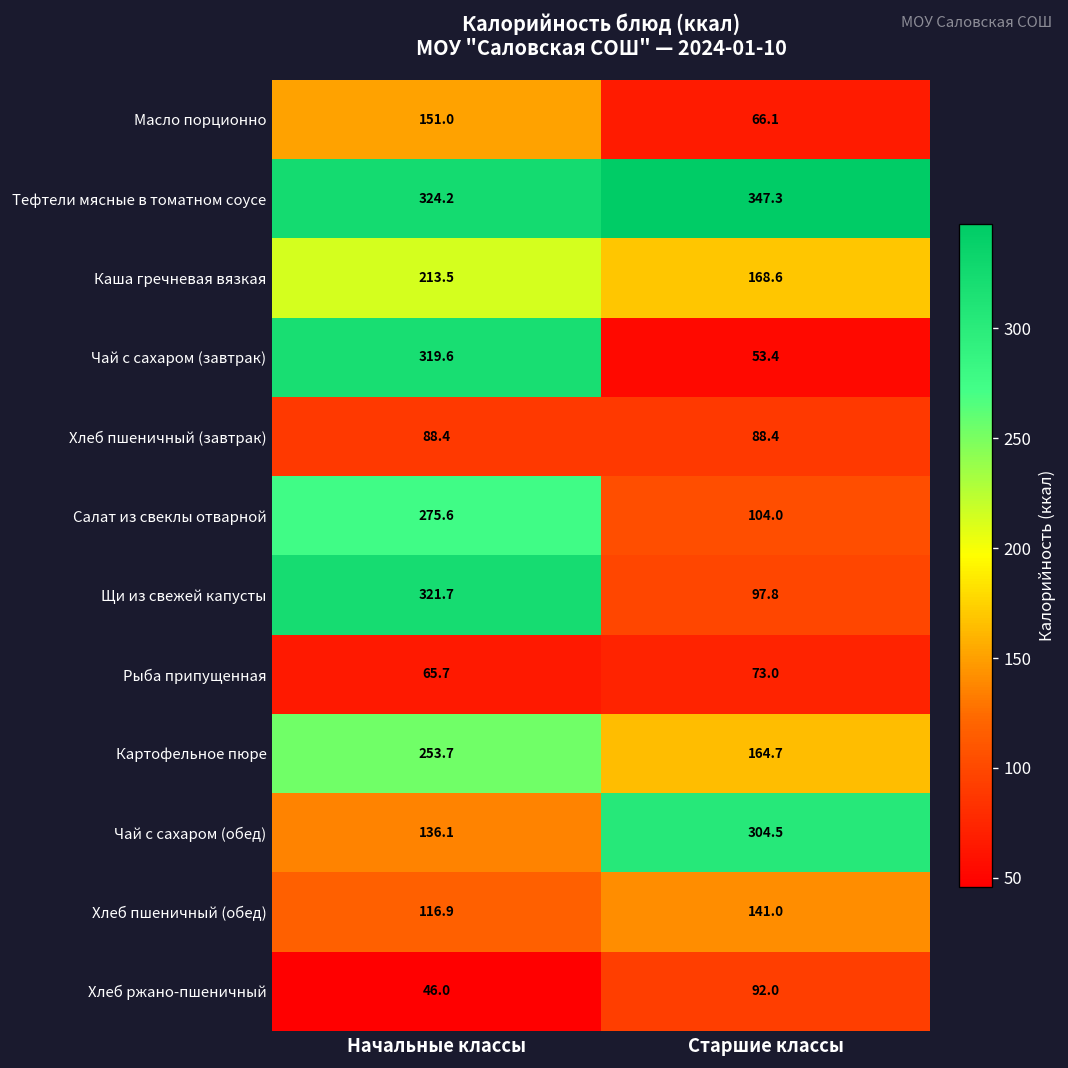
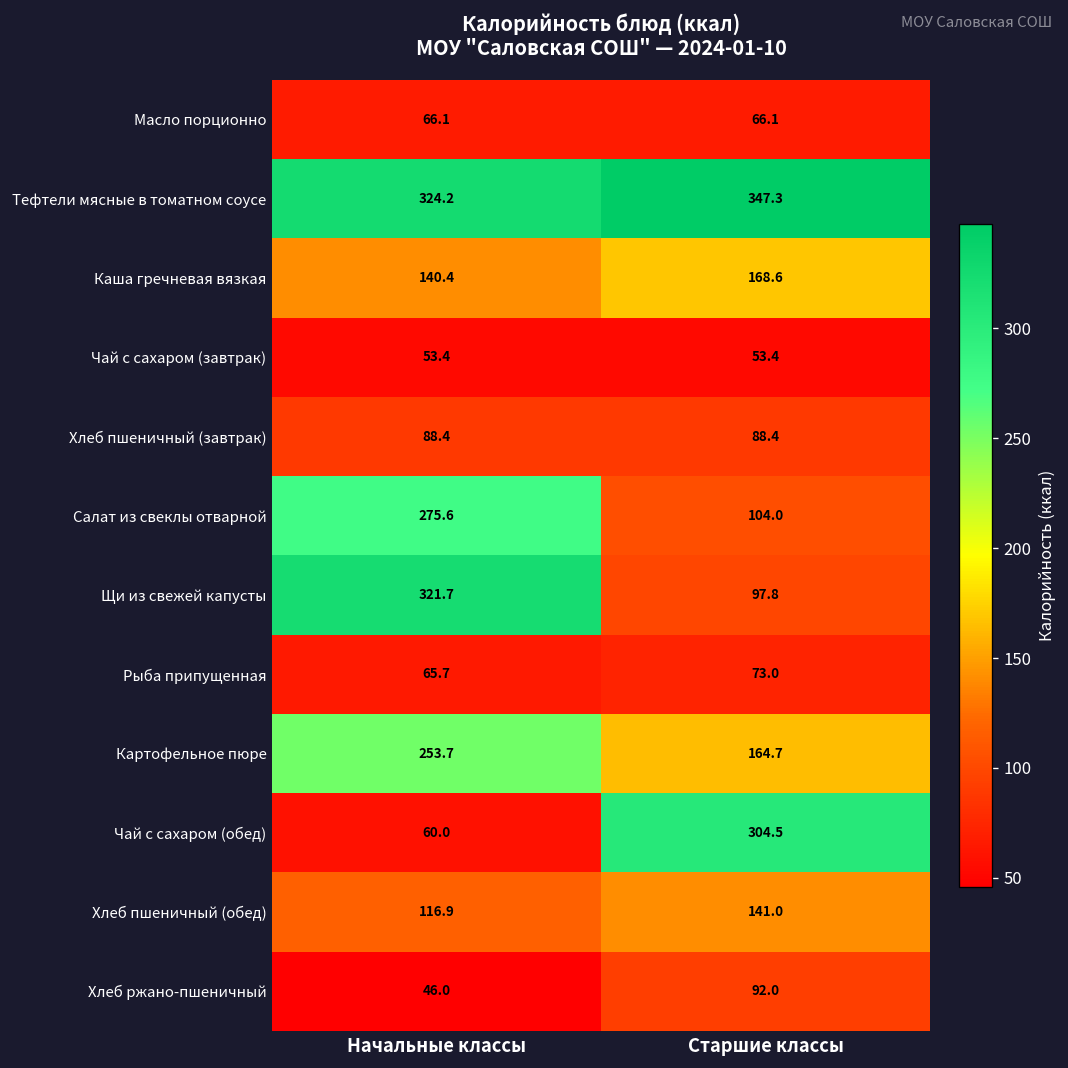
Масло порционно, Начальные классы: 151.0 -> 66.1
Каша гречневая вязкая, Начальные классы: 213.5 -> 140.4
Чай с сахаром (завтрак), Начальные классы: 319.6 -> 53.4
Чай с сахаром (обед), Начальные классы: 136.1 -> 60.0
